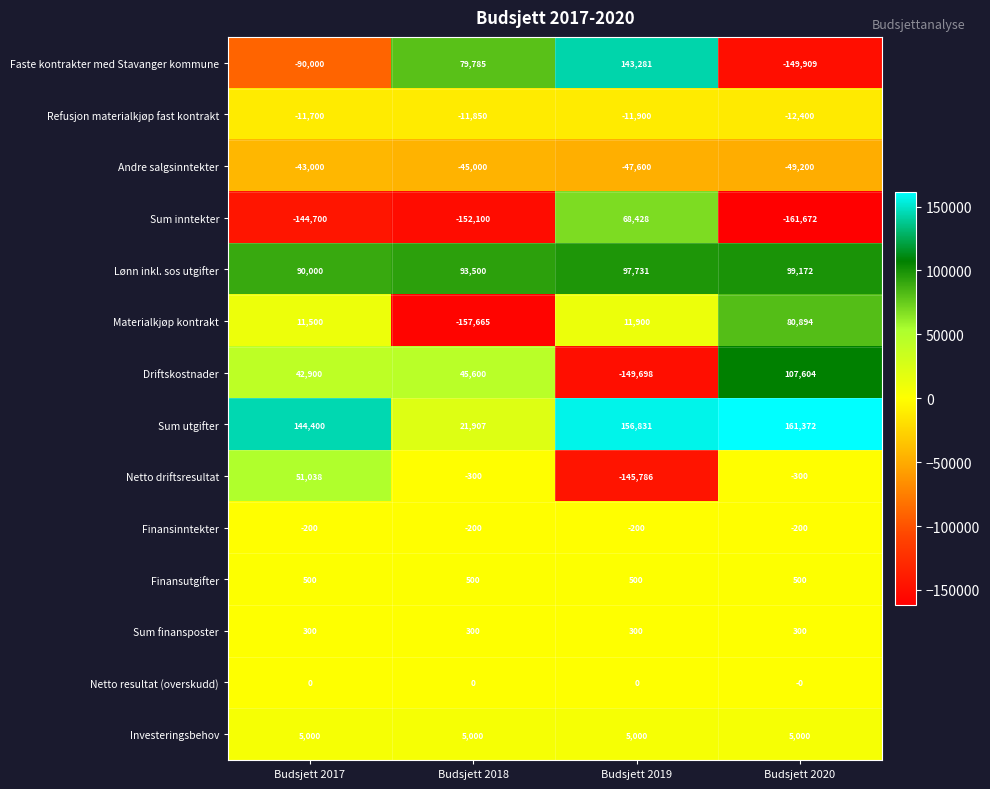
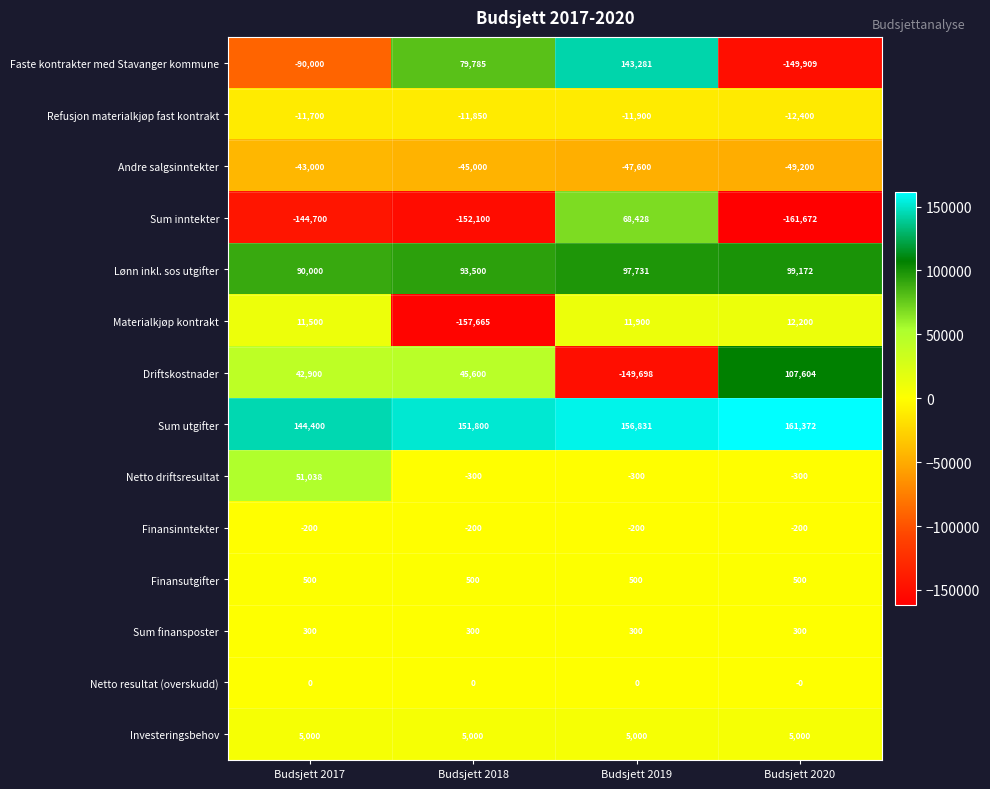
Materialkjøp kontrakt, Budsjett 2020: 80,894 -> 12,200
Sum utgifter, Budsjett 2018: 21,907 -> 151,800
Netto driftsresultat, Budsjett 2019: -145,786 -> -300
